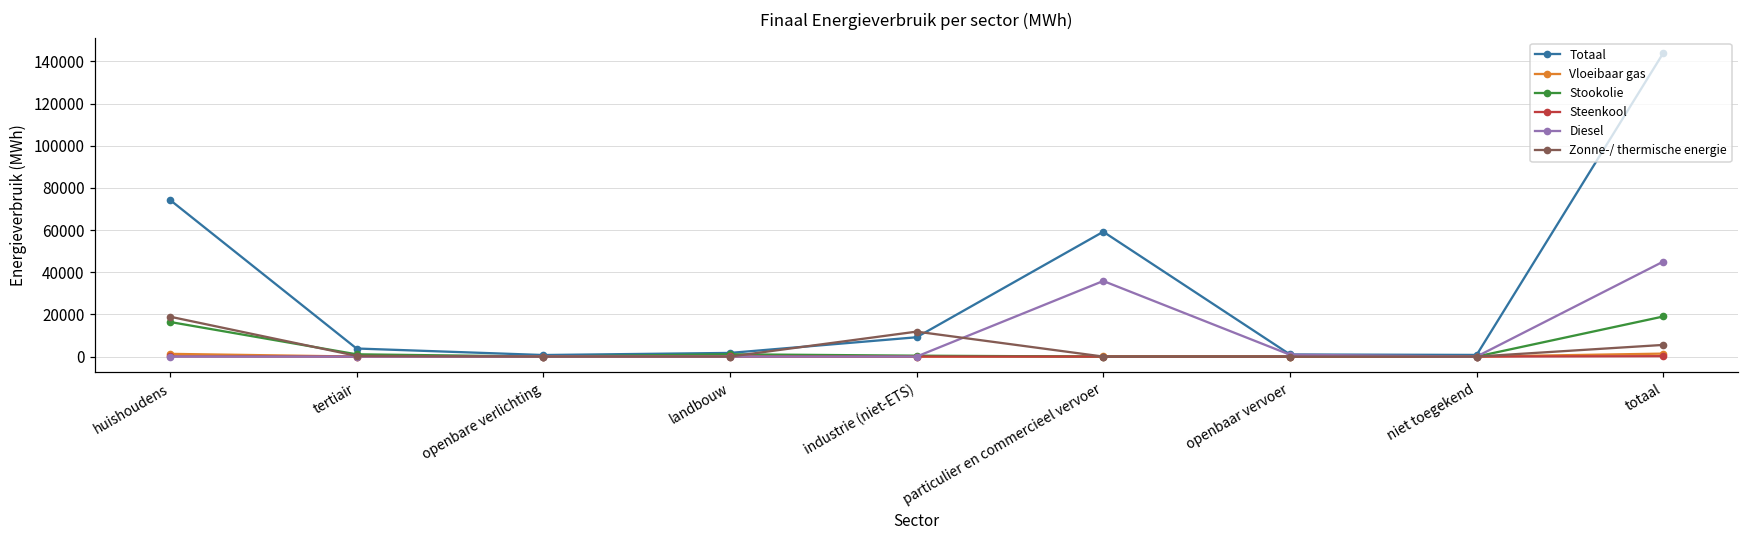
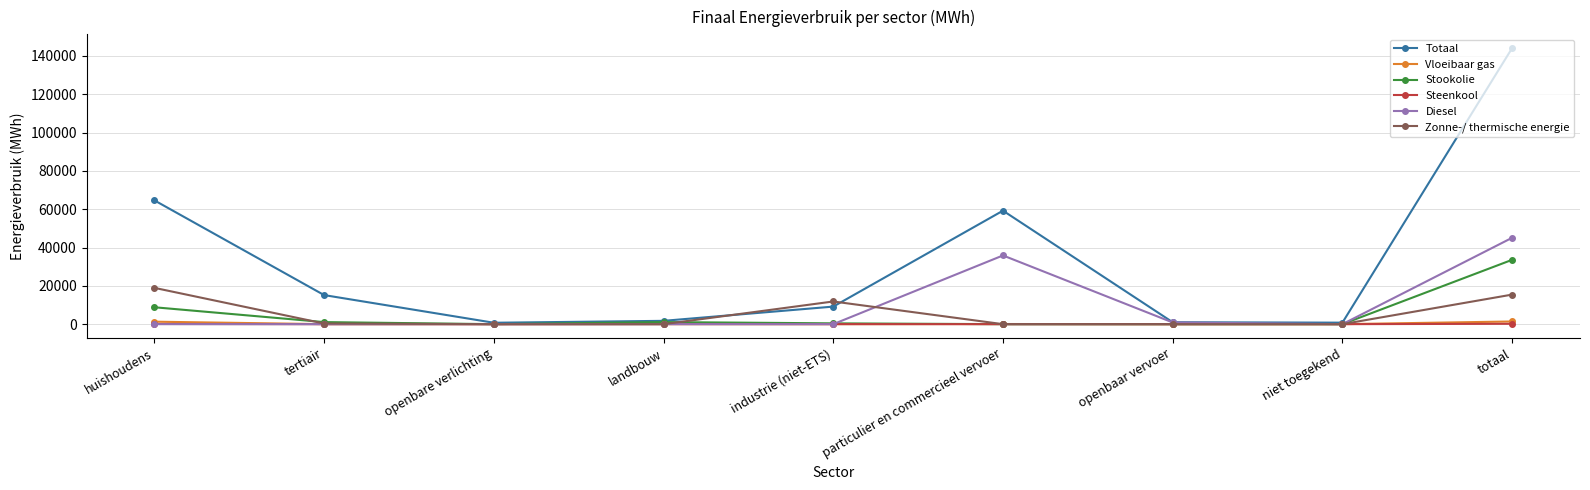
Totaal, huishoudens: 74000 -> 65000
Stookolie, huishoudens: 16000 -> 9000
Totaal, tertiair: 4000 -> 15000
Stookolie, totaal: 19000 -> 34000
Zonne-/ thermische energie, totaal: 6000 -> 15000
